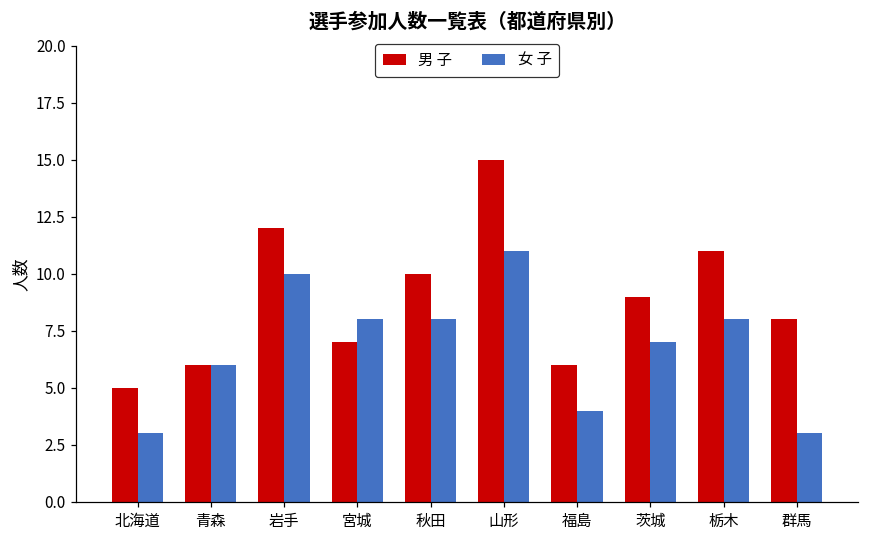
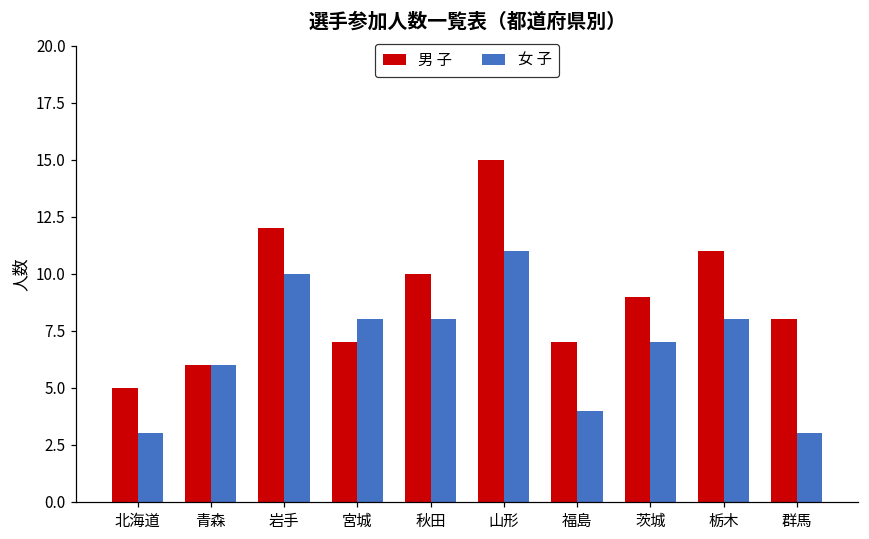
男 子, 福島: 6 -> 7
